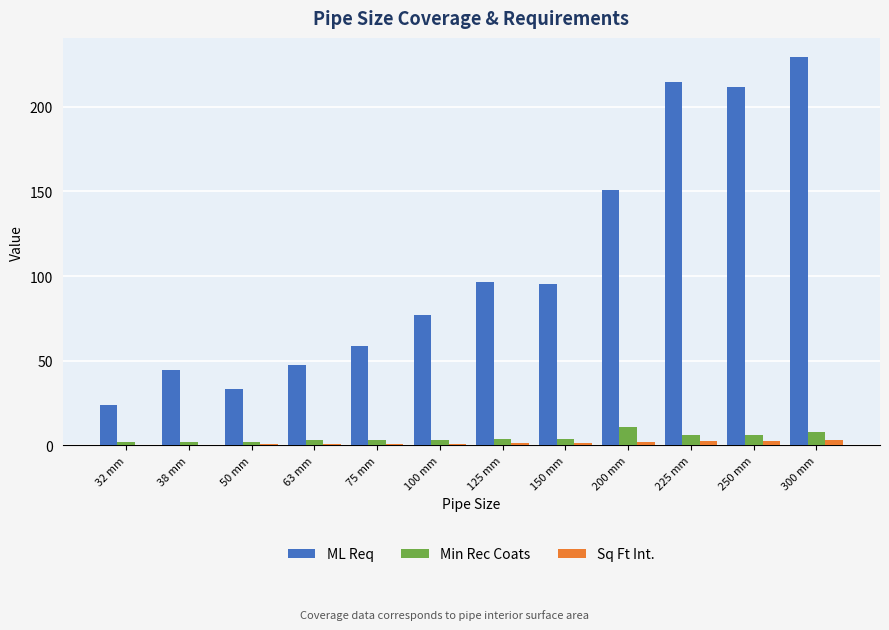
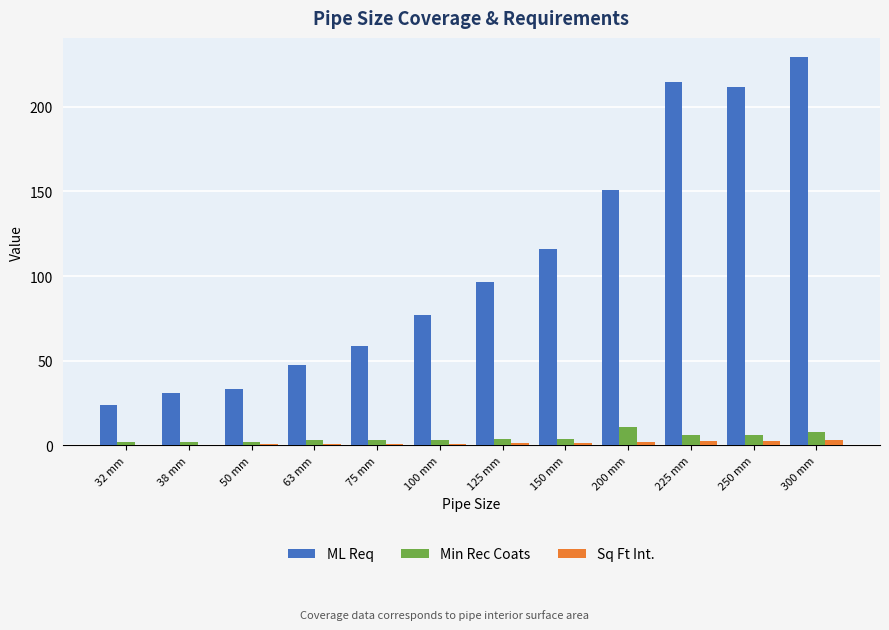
ML Req, 38 mm: 44 -> 31
ML Req, 150 mm: 95 -> 116
